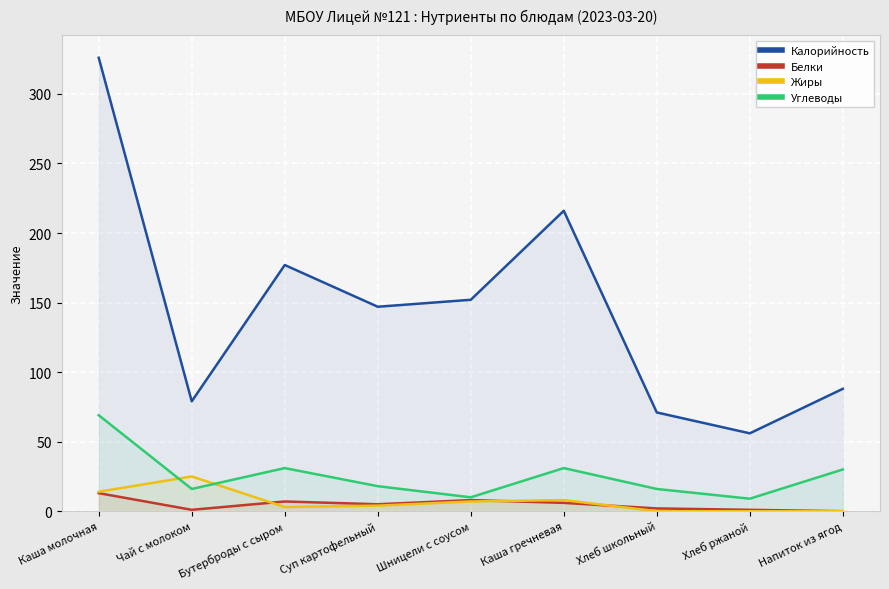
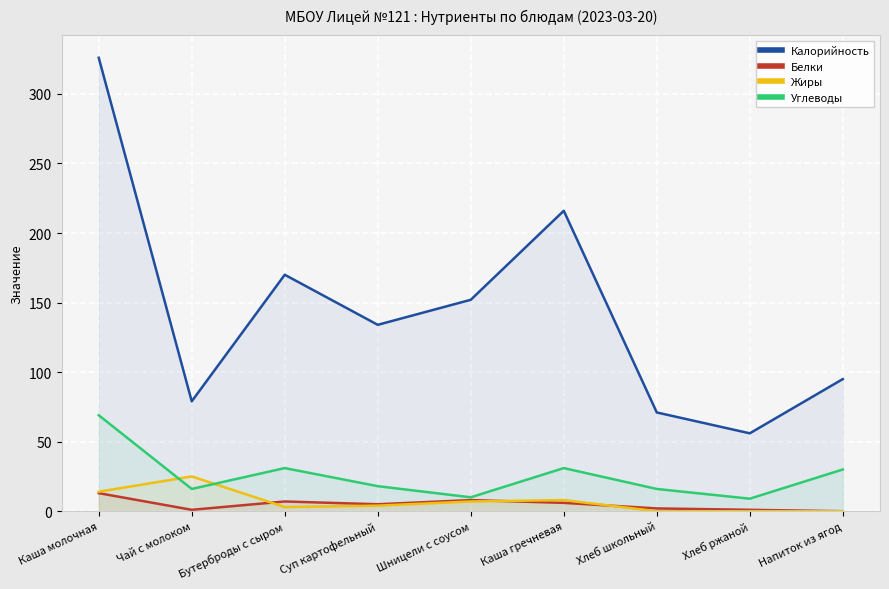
Калорийность, Бутерброды с сыром: 177 -> 170
Калорийность, Суп картофельный: 147 -> 134
Калорийность, Напиток из ягод: 88 -> 95
